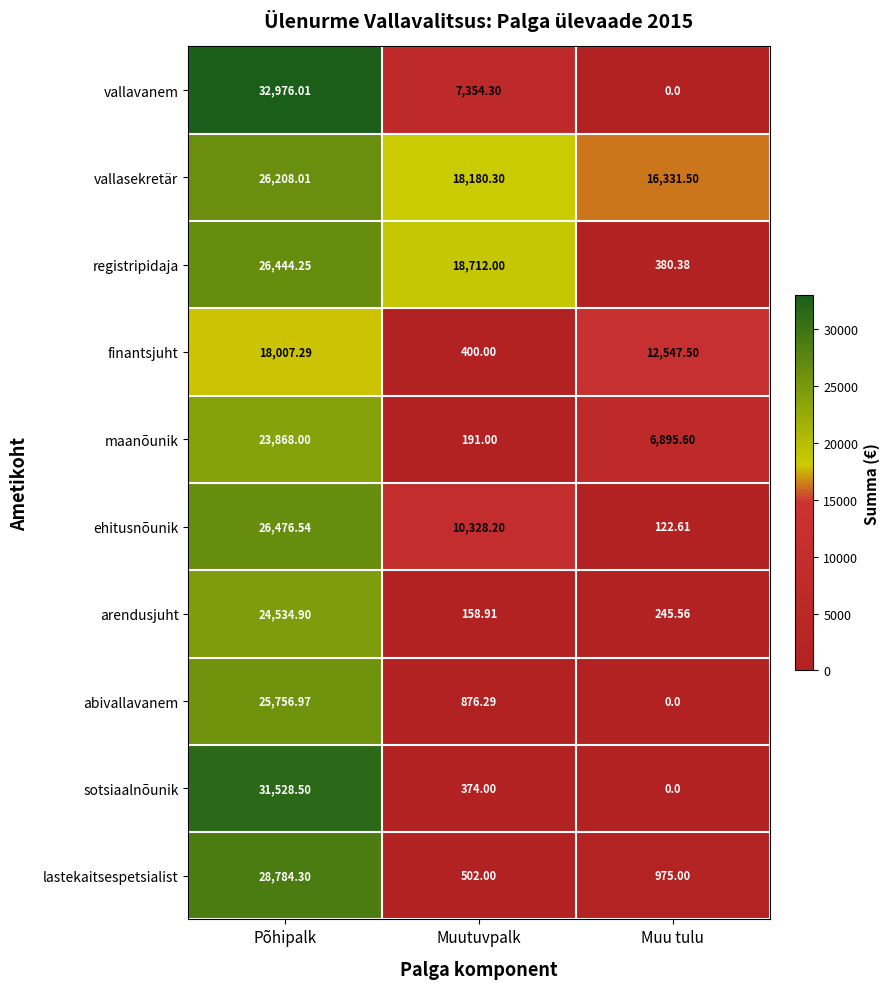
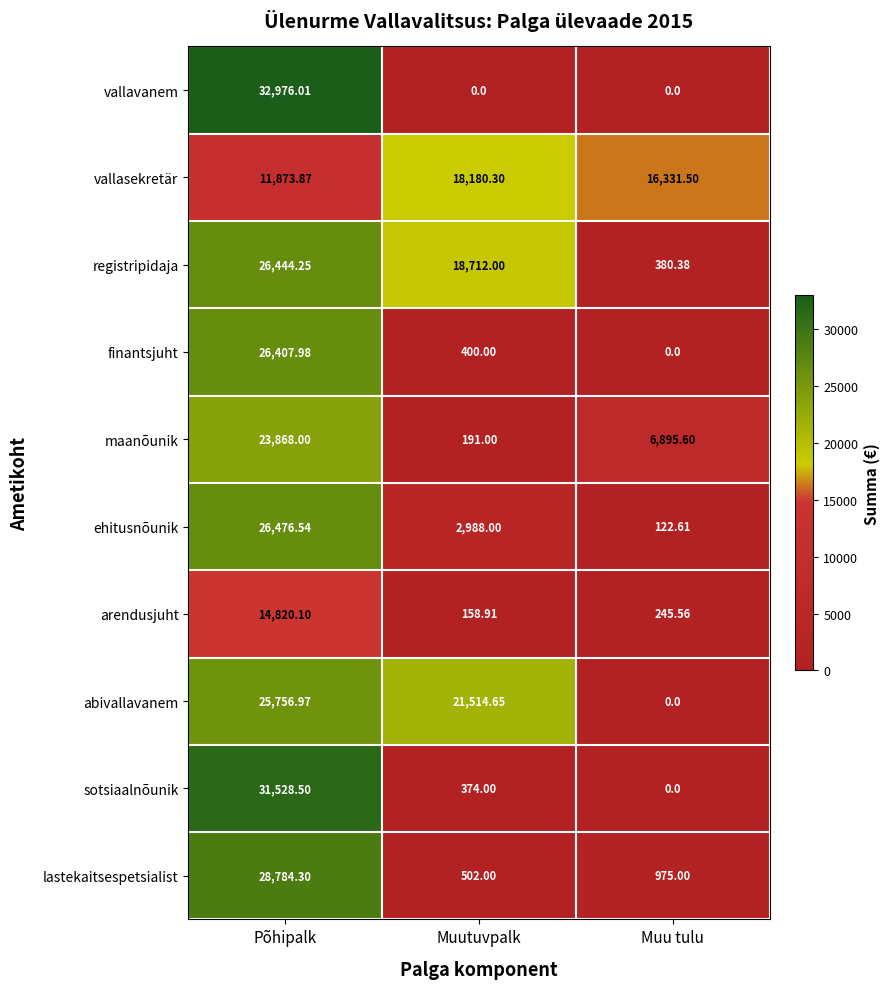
vallavanem, Muutuvpalk: 7,354.30 -> 0.0
vallasekretär, Põhipalk: 26,208.01 -> 11,873.87
finantsjuht, Põhipalk: 18,007.29 -> 26,407.98
finantsjuht, Muu tulu: 12,547.50 -> 0.0
ehitusnõunik, Muutuvpalk: 10,328.20 -> 2,988.00
arendusjuht, Põhipalk: 24,534.90 -> 14,820.10
abivallavanem, Muutuvpalk: 876.29 -> 21,514.65
